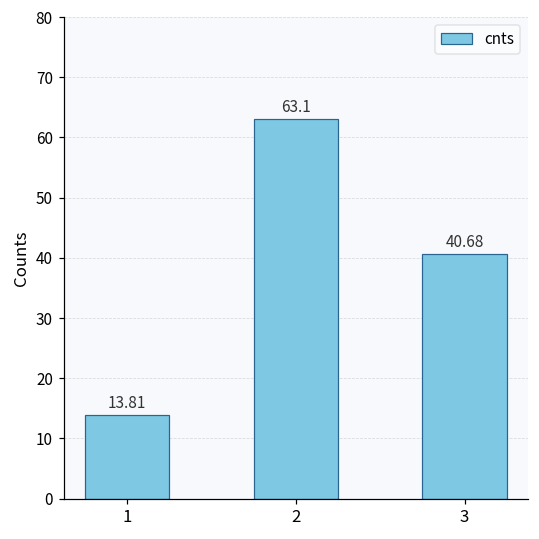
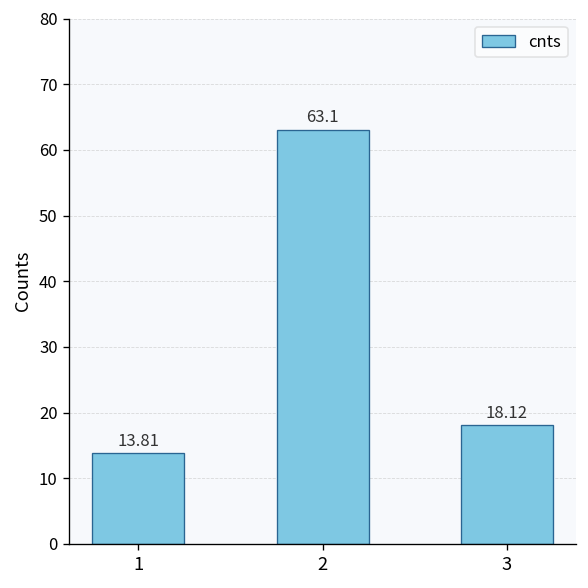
3: 40.68 -> 18.12
